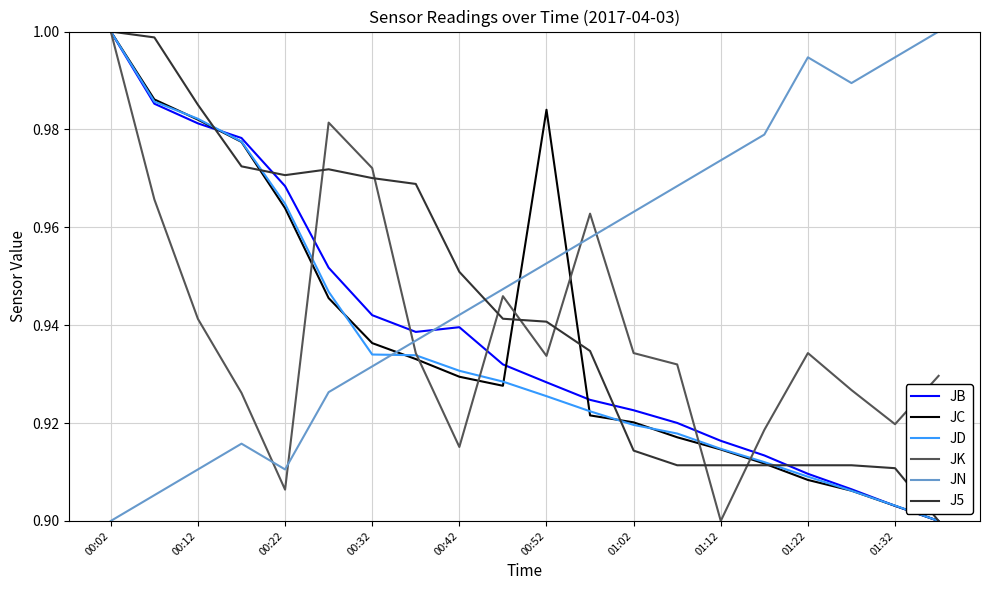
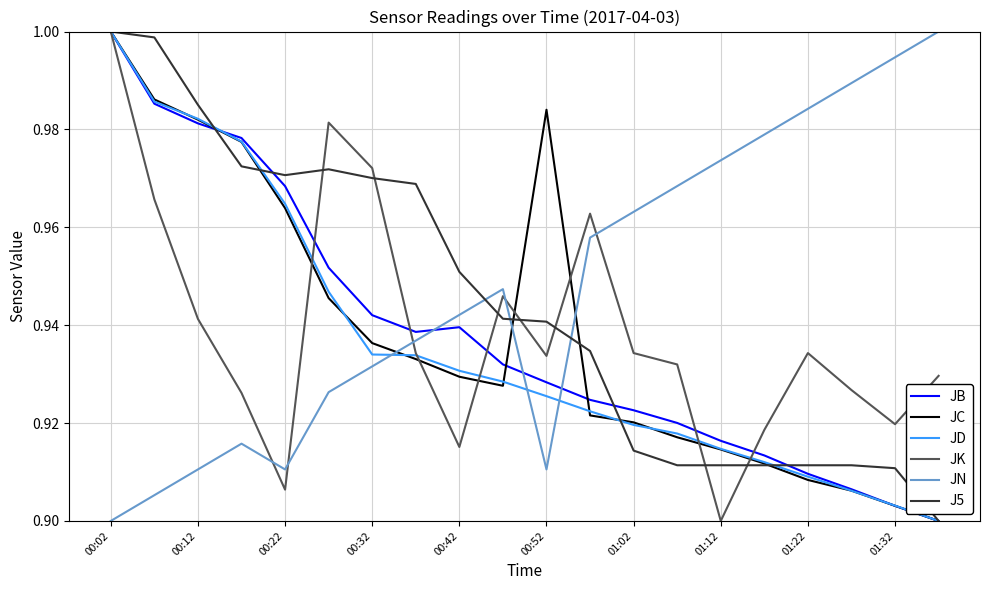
JN, 00:52: 0.953 -> 0.911
JN, 01:22: 0.995 -> 0.984
